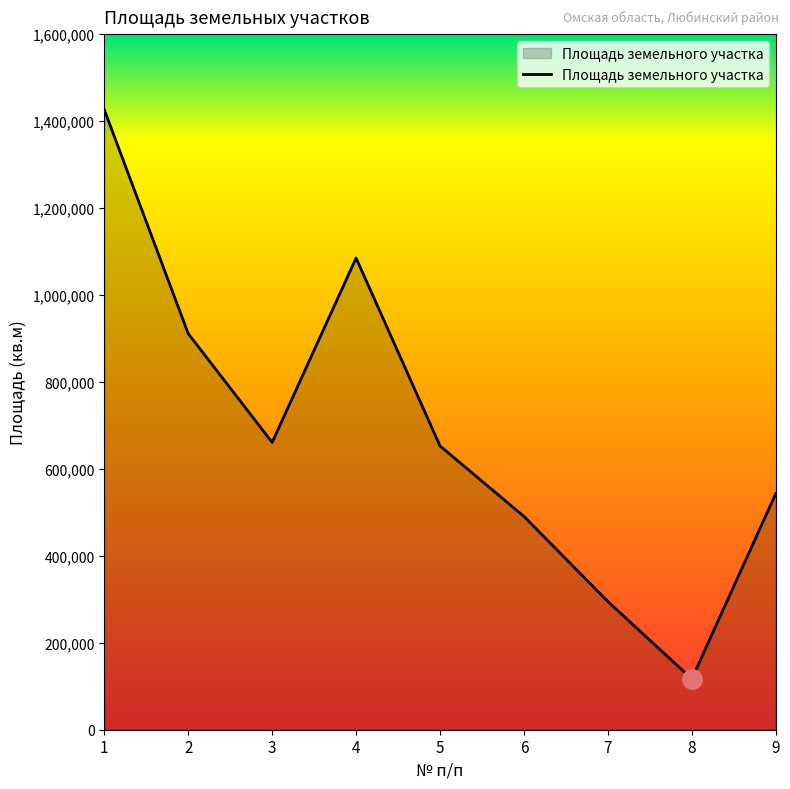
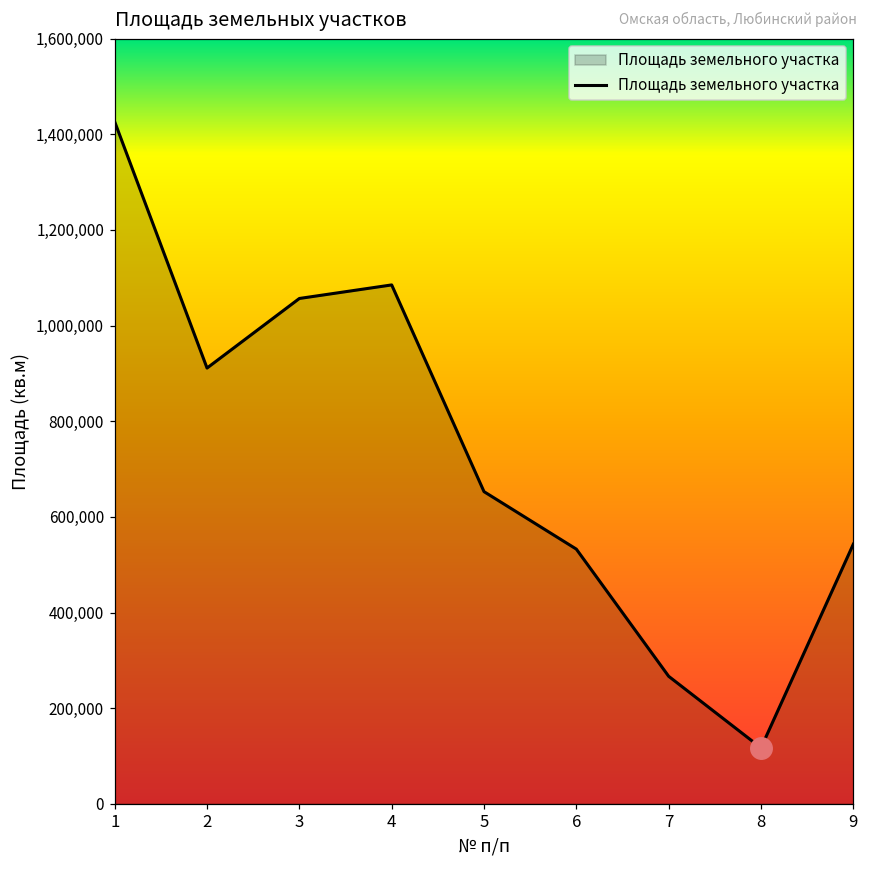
Площадь земельного участка, 3: 660,000 -> 1,060,000
Площадь земельного участка, 6: 490,000 -> 530,000
Площадь земельного участка, 7: 290,000 -> 270,000
